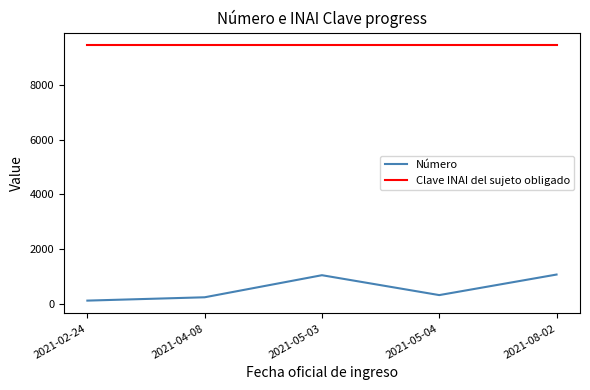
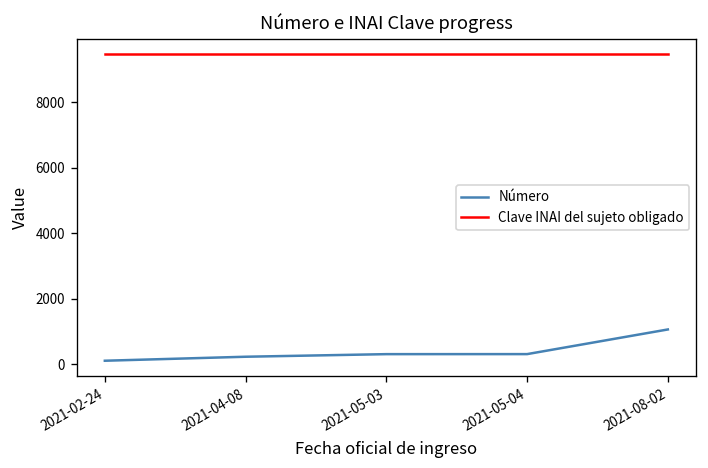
Número, 2021-05-03: 1000 -> 300
